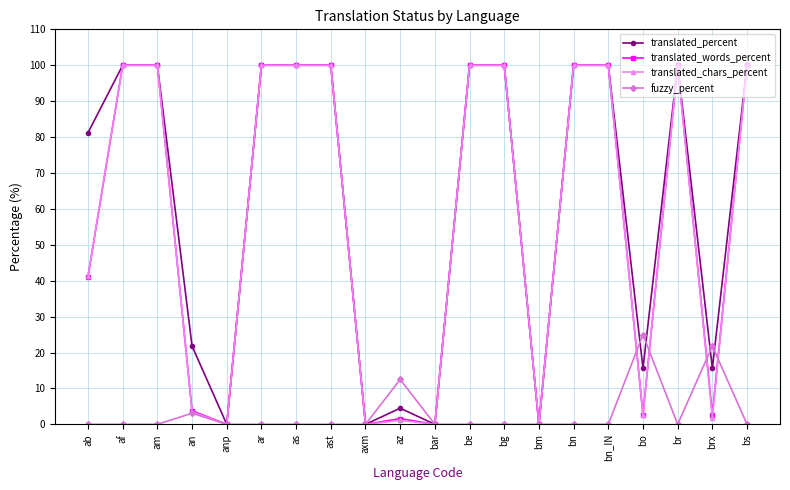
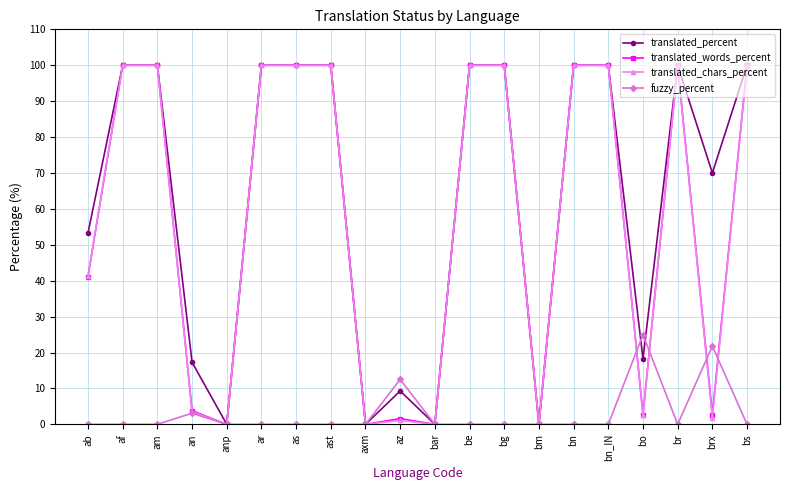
translated_percent, ab: 81 -> 53
translated_percent, an: 22 -> 17
translated_percent, az: 5 -> 9
translated_percent, bo: 16 -> 18
translated_percent, brx: 16 -> 70
